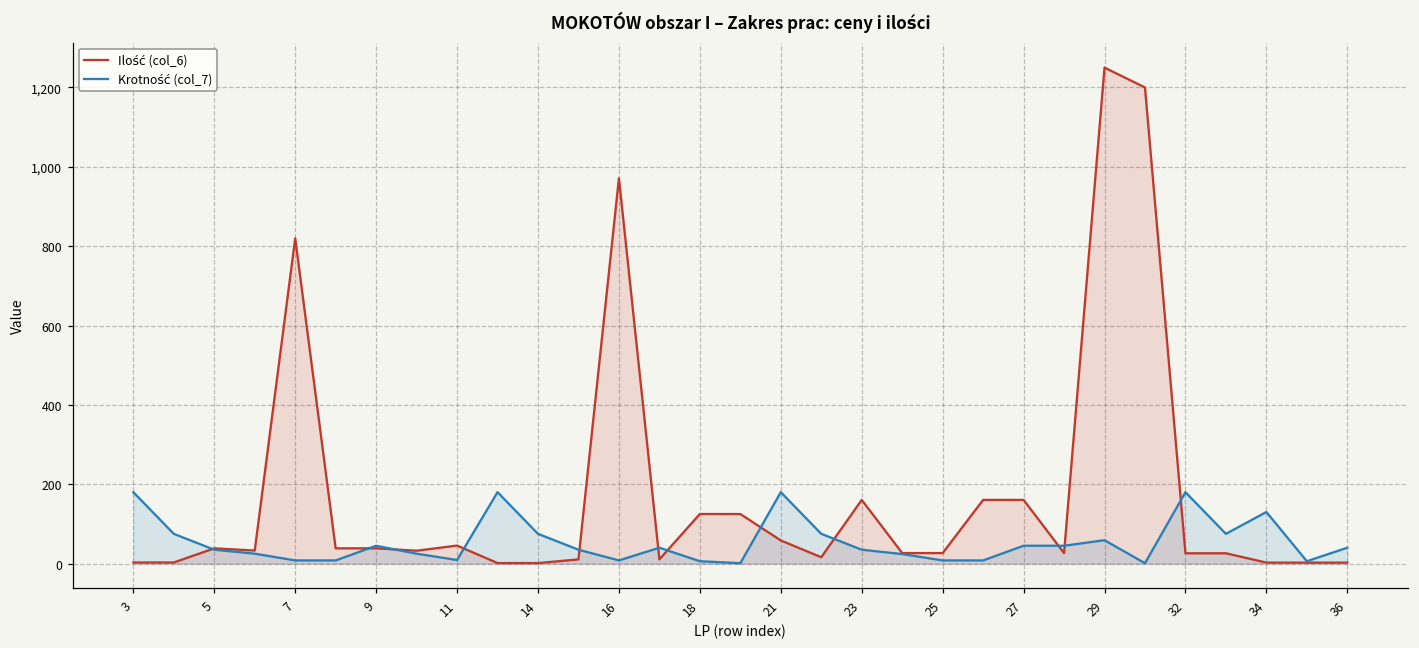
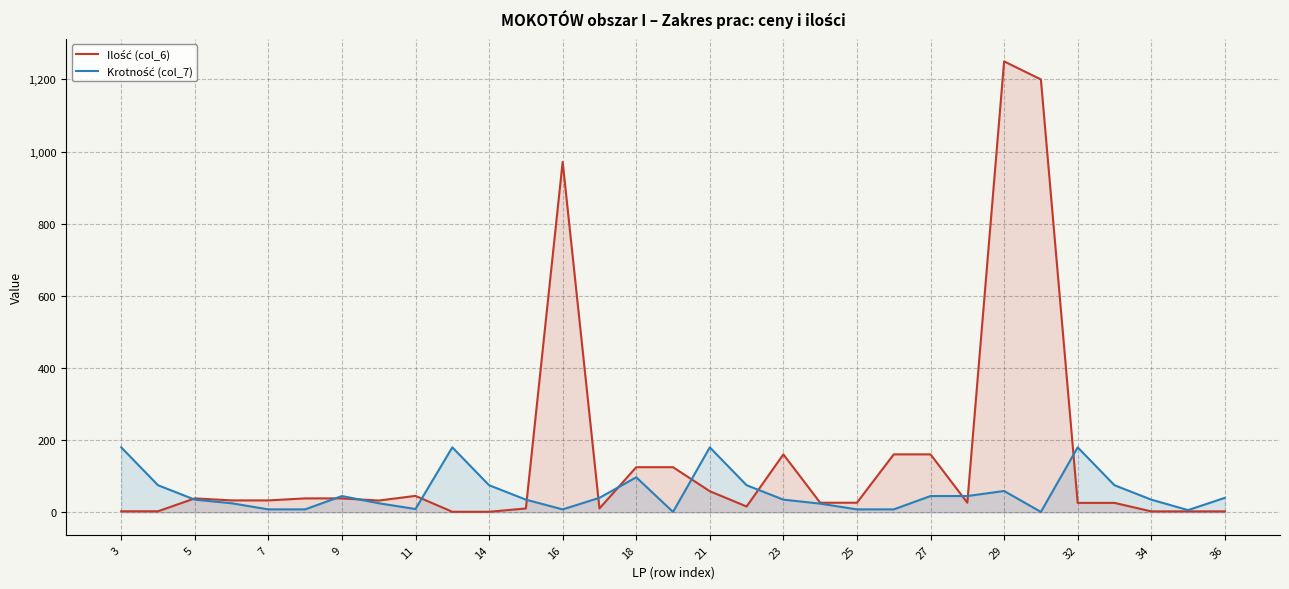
Ilość (col_6), 7: 820 -> 30
Krotność (col_7), 18: 10 -> 100
Krotność (col_7), 34: 130 -> 40
